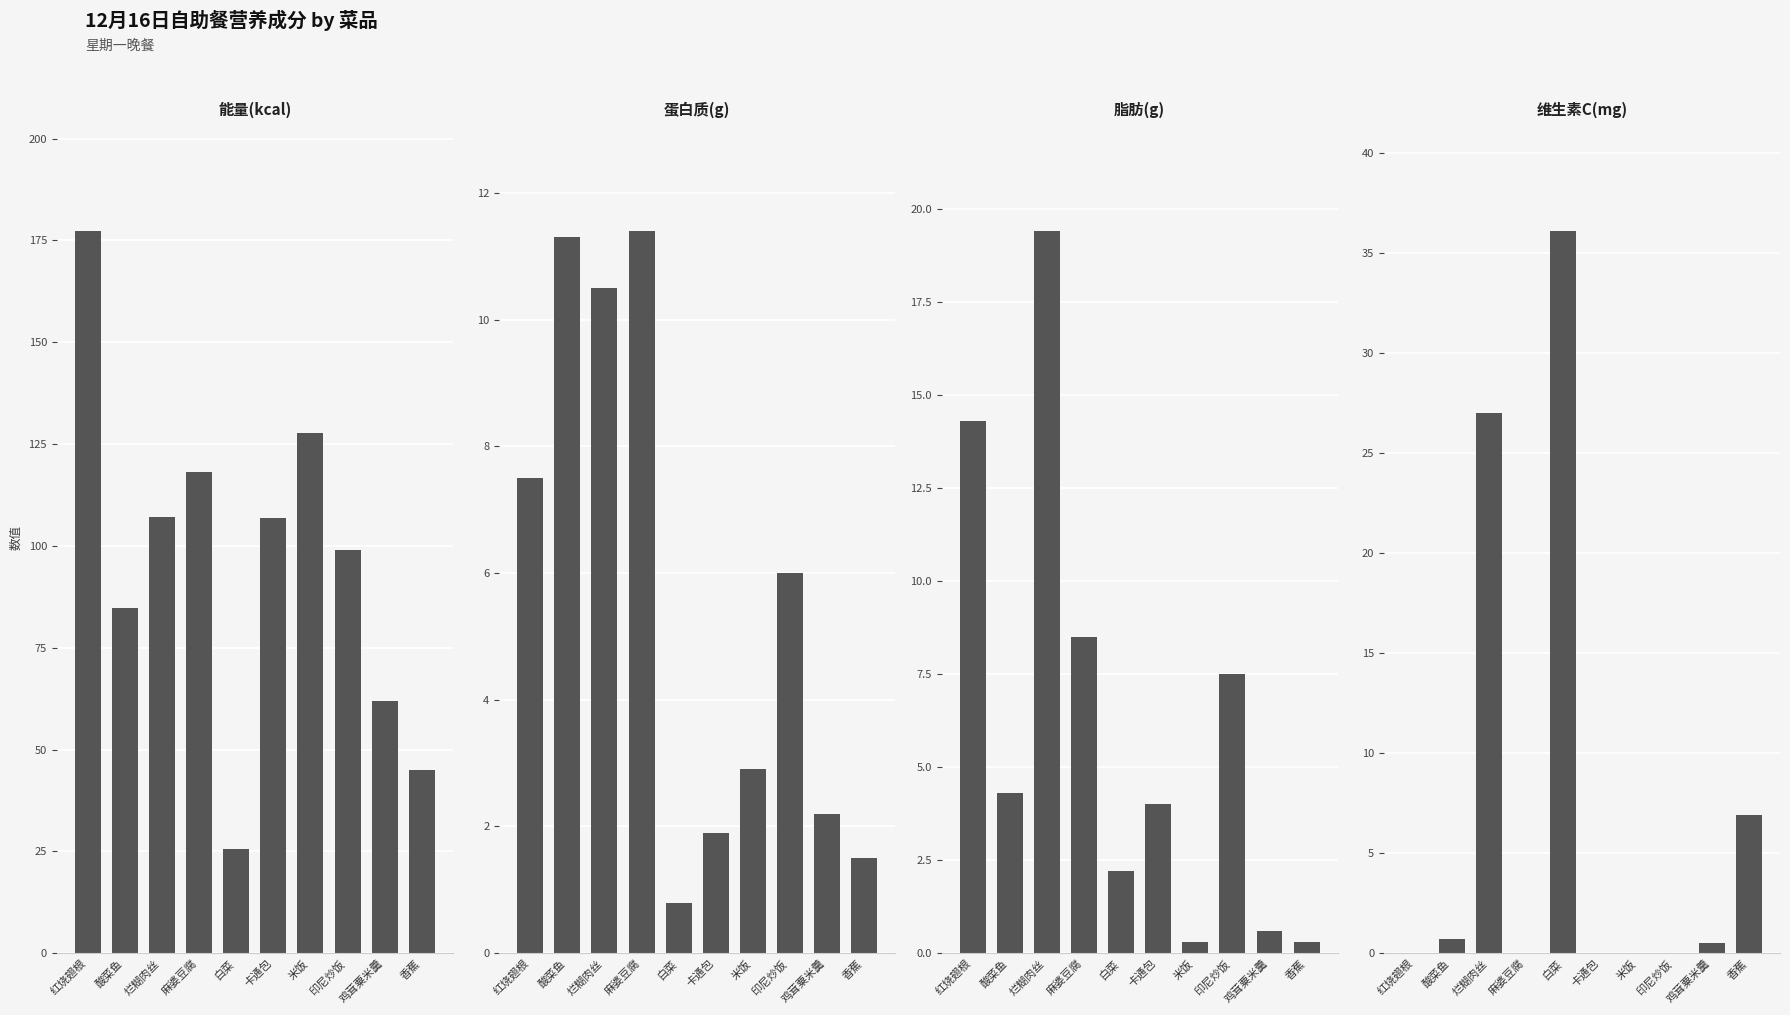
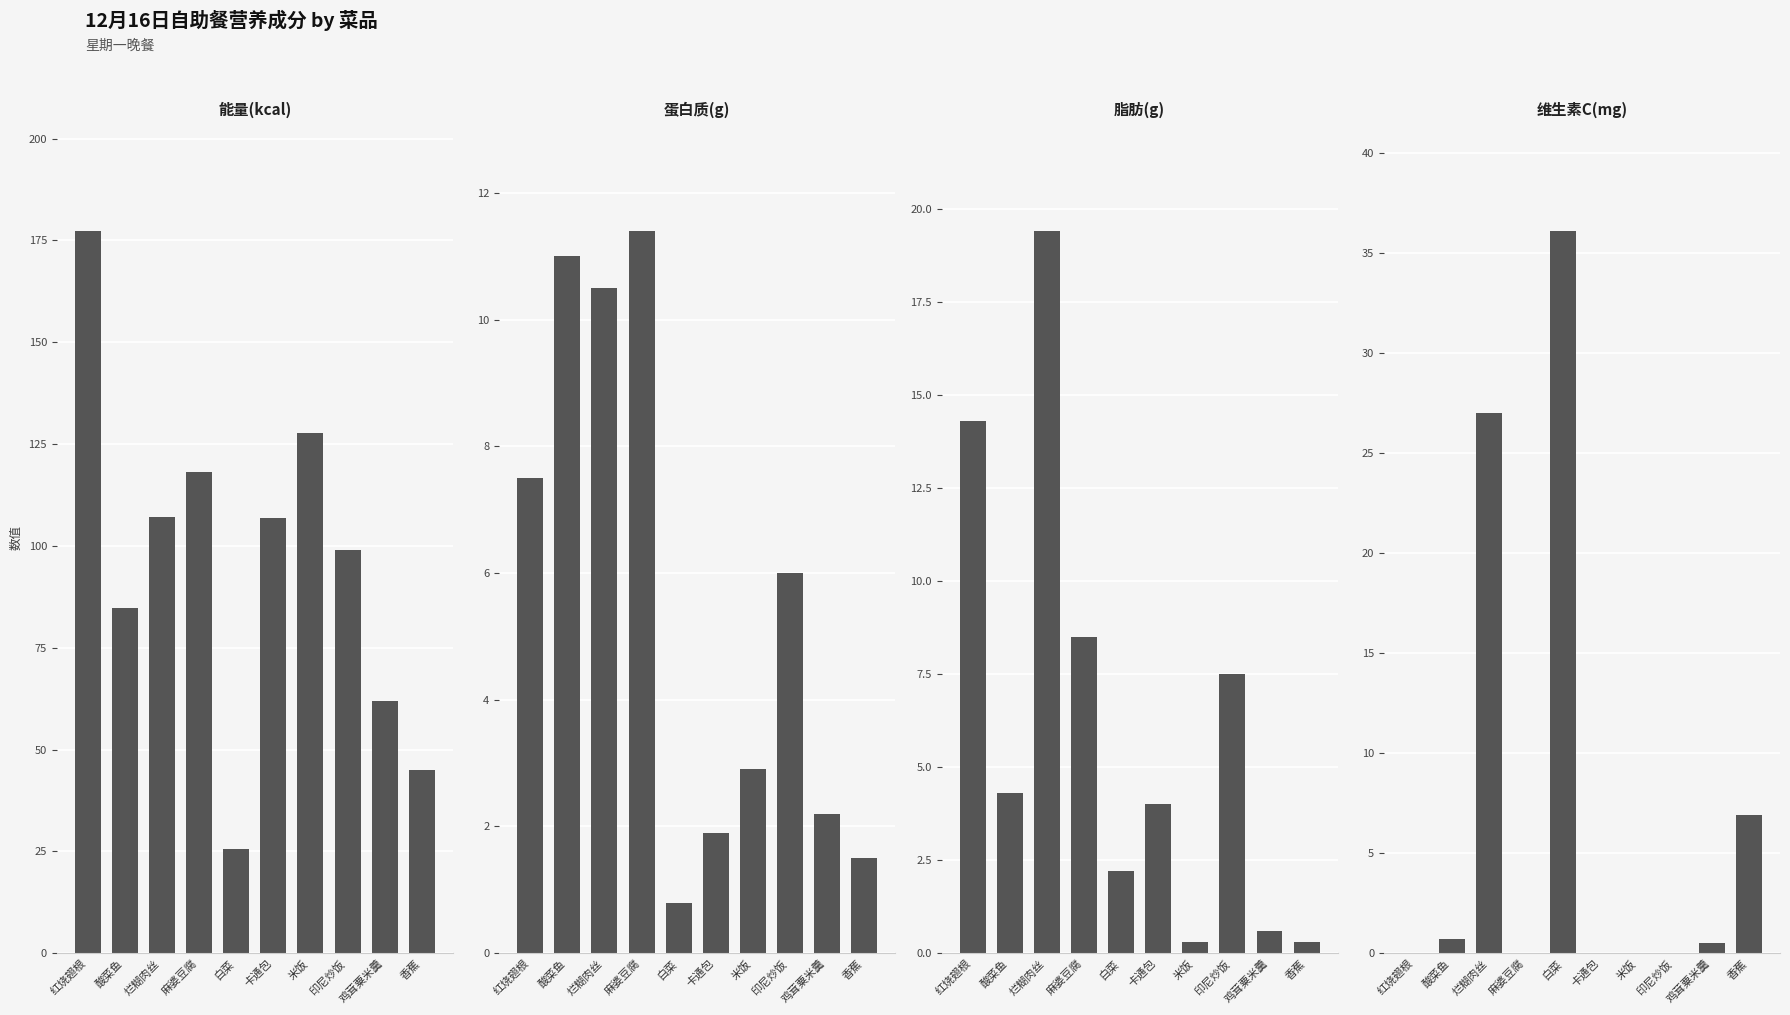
蛋白质(g), 酸菜鱼: 11.3 -> 11.0
